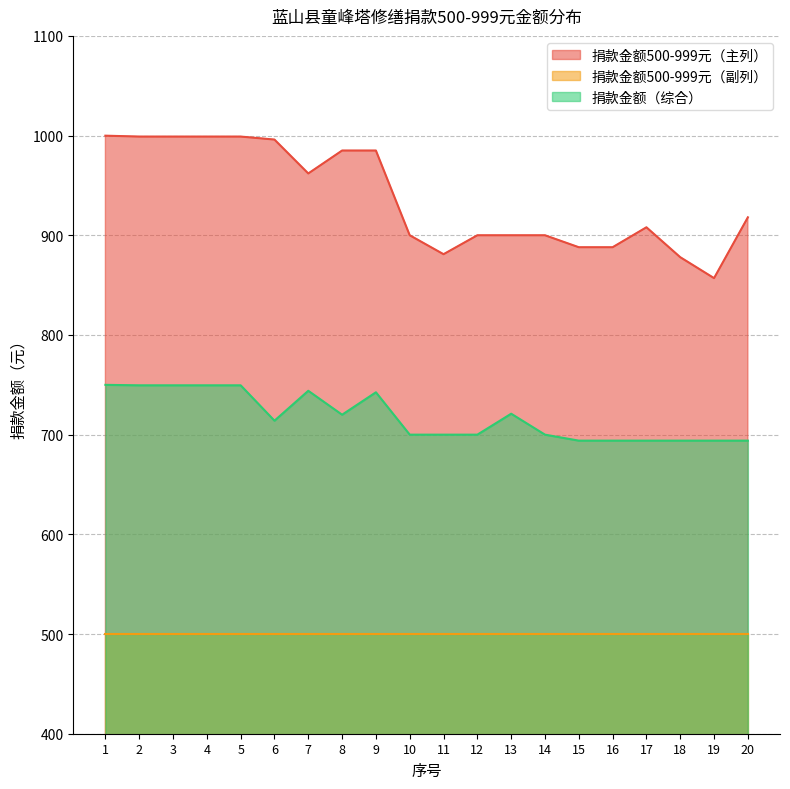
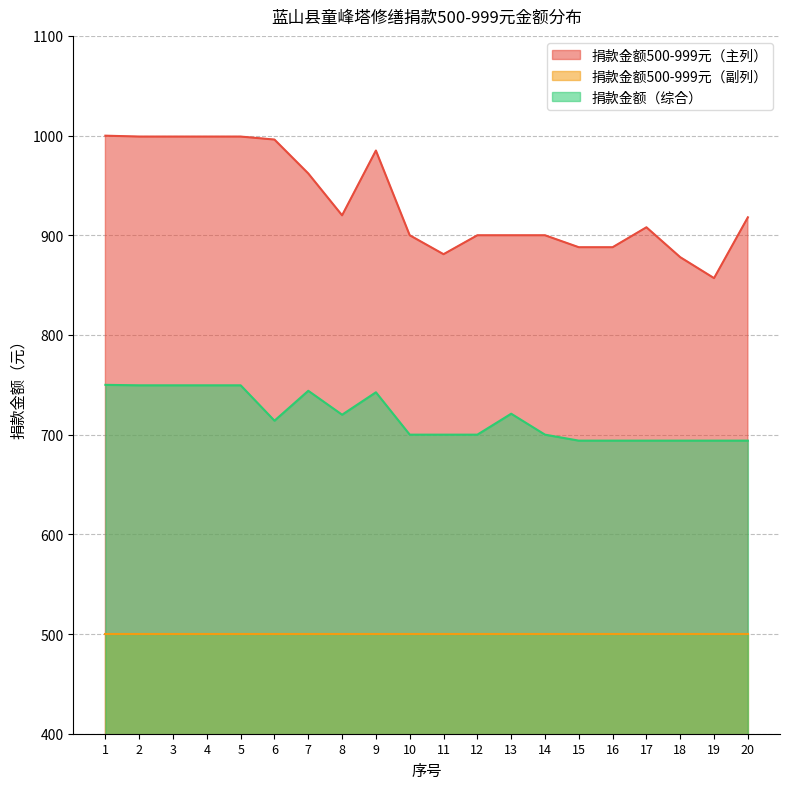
捐款金额500-999元（主列）, 8: 990 -> 920
